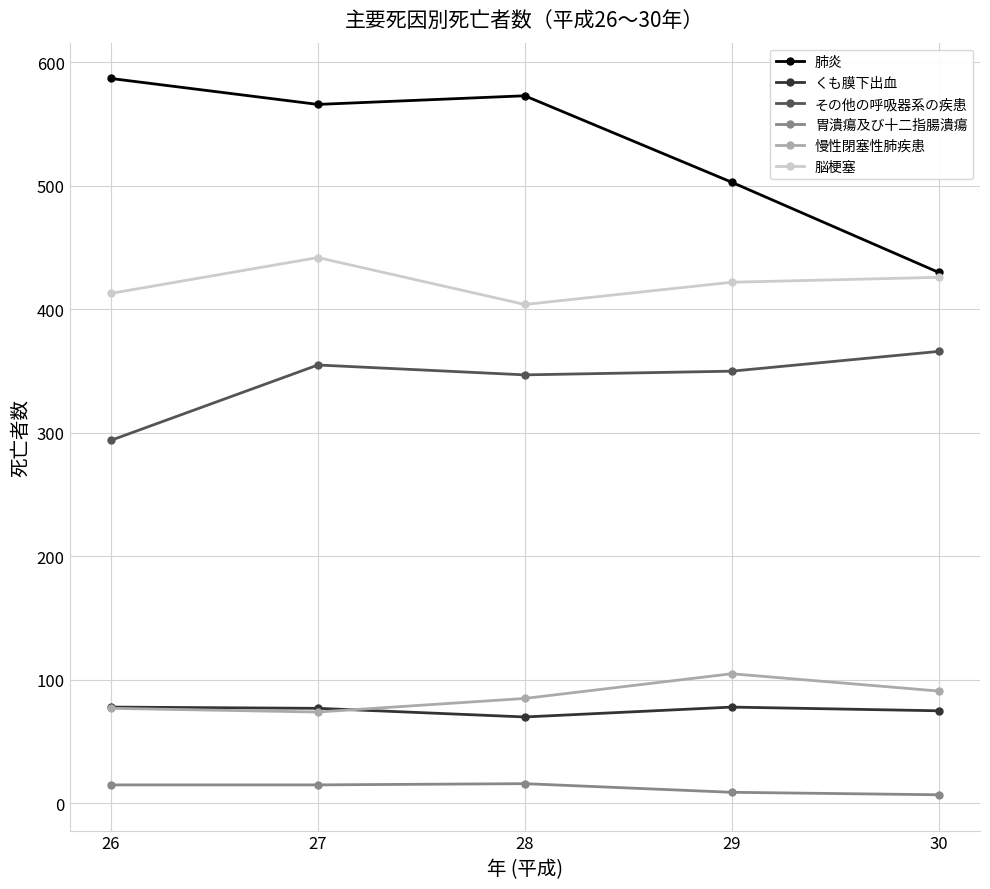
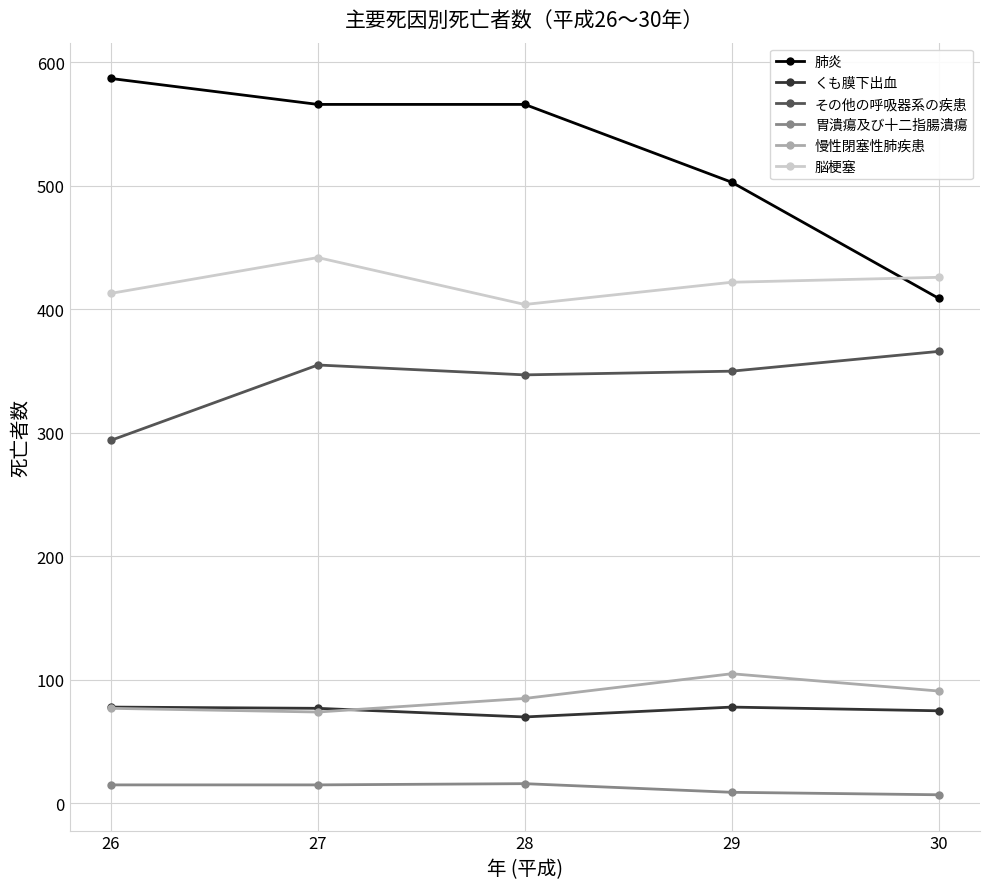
肺炎, 28: 573 -> 566
肺炎, 30: 430 -> 409
